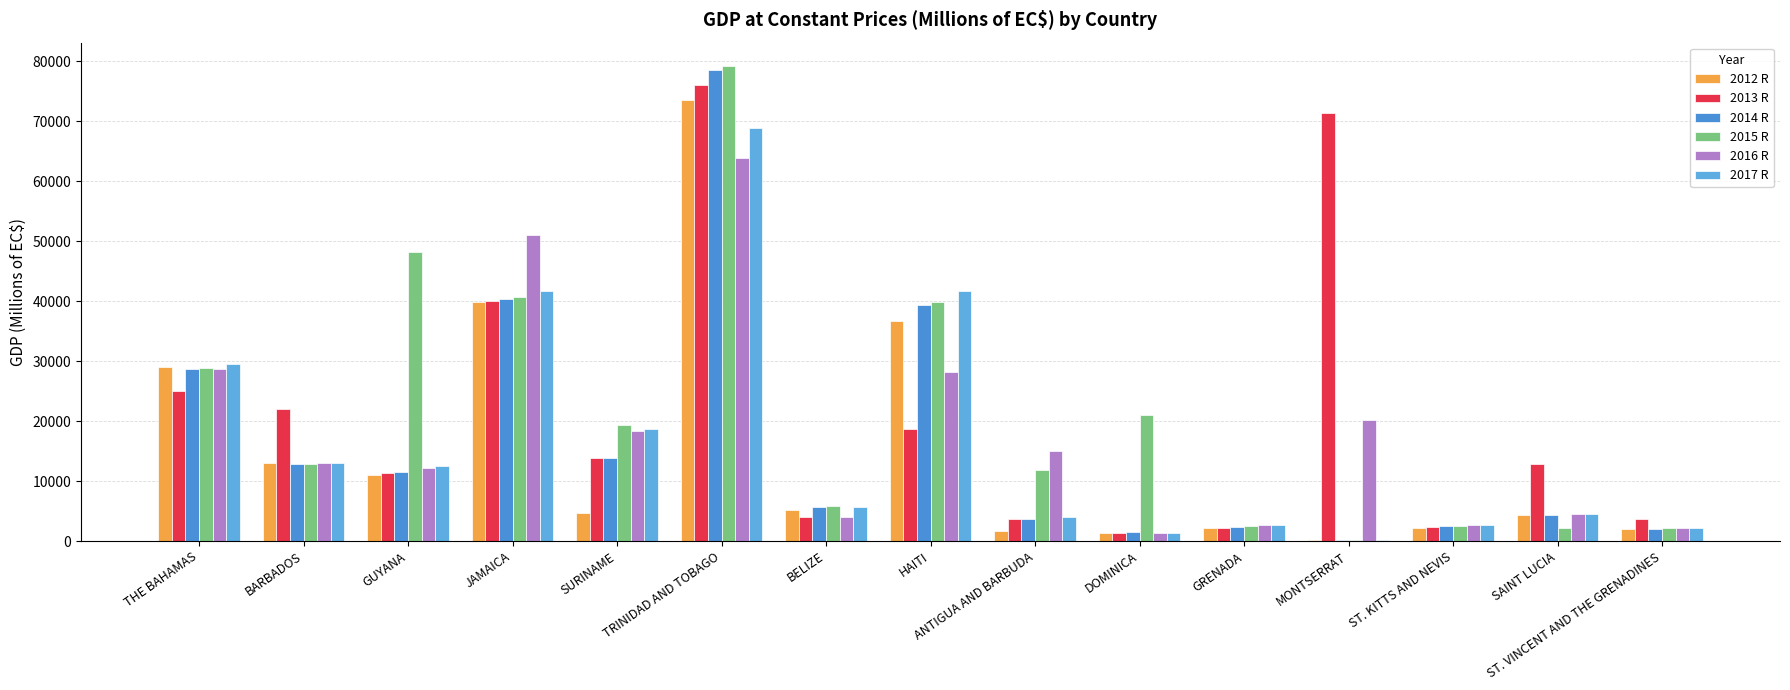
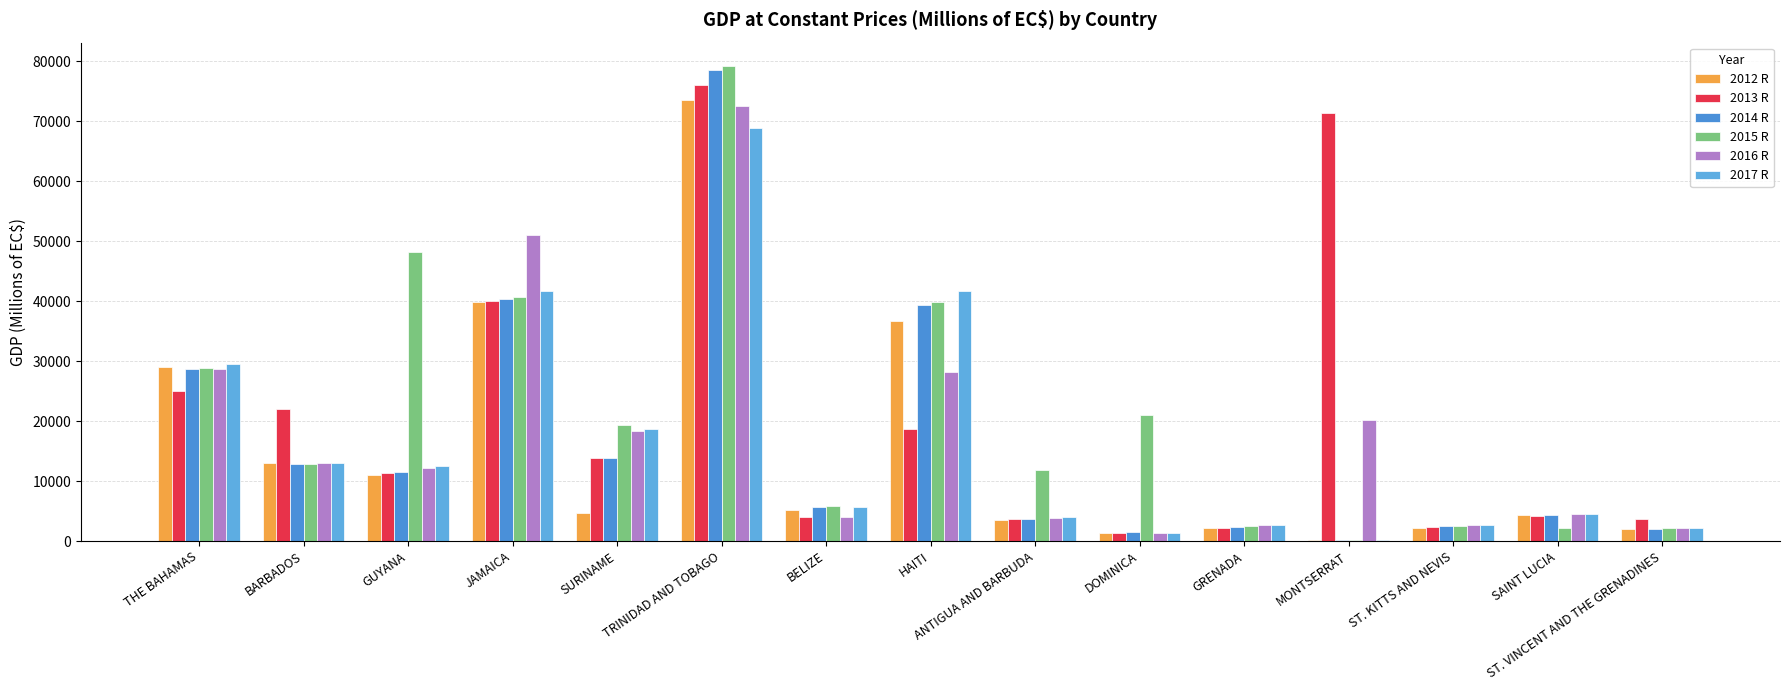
2016 R, TRINIDAD AND TOBAGO: 64000 -> 73000
2012 R, ANTIGUA AND BARBUDA: 2000 -> 4000
2016 R, ANTIGUA AND BARBUDA: 15000 -> 4000
2013 R, SAINT LUCIA: 13000 -> 4000
